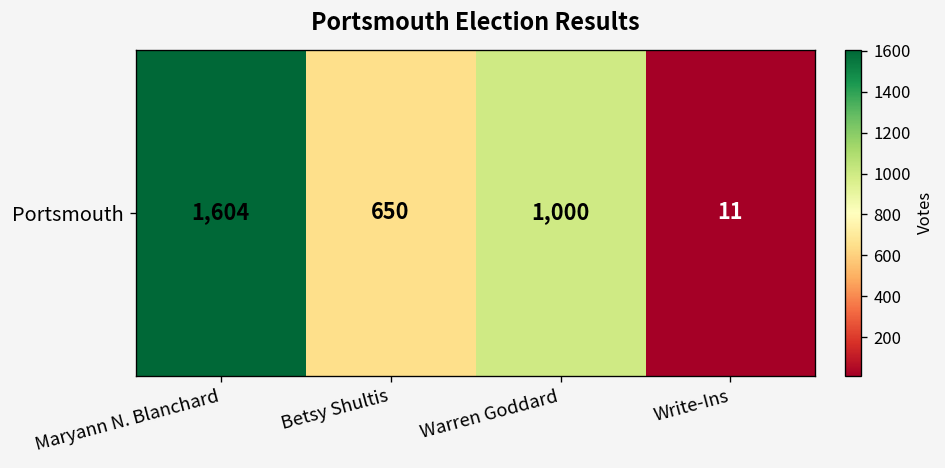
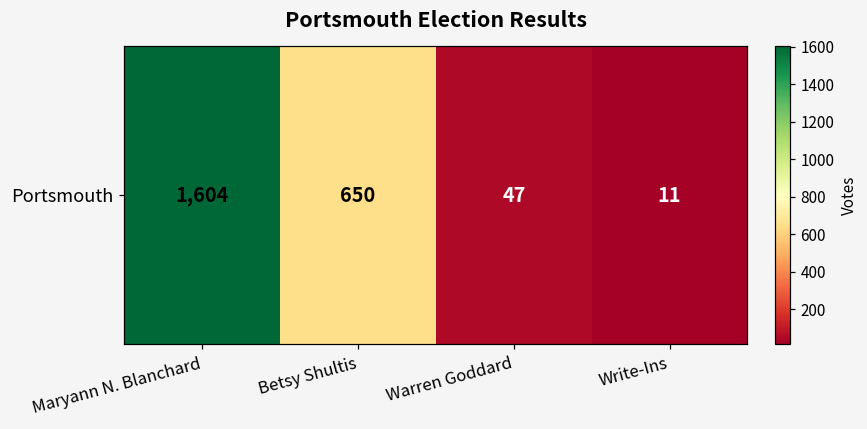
Portsmouth, Warren Goddard: 1,000 -> 47
